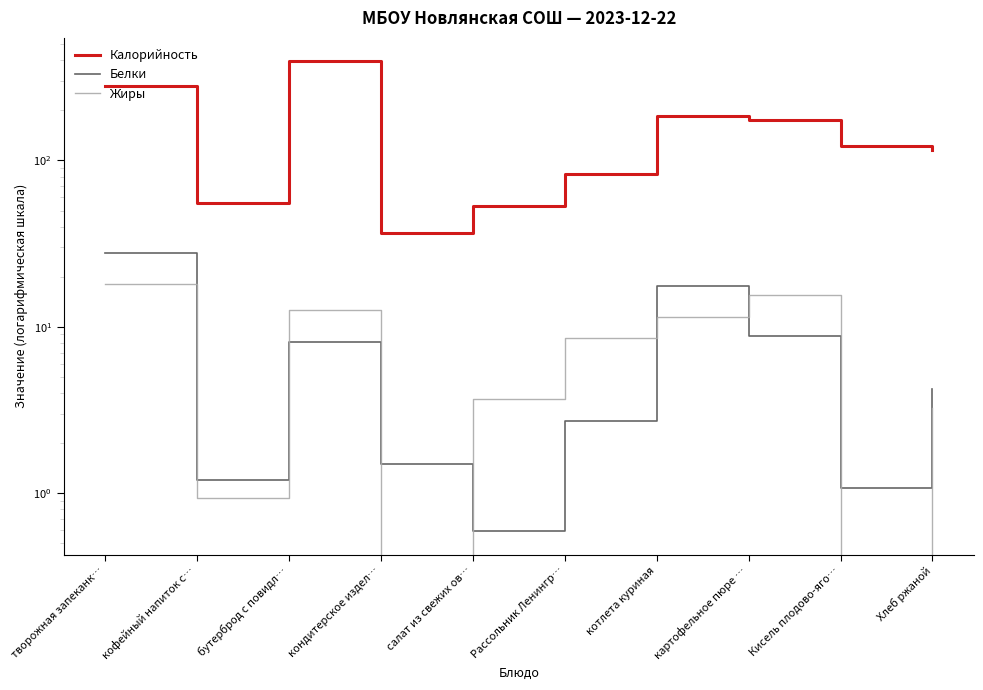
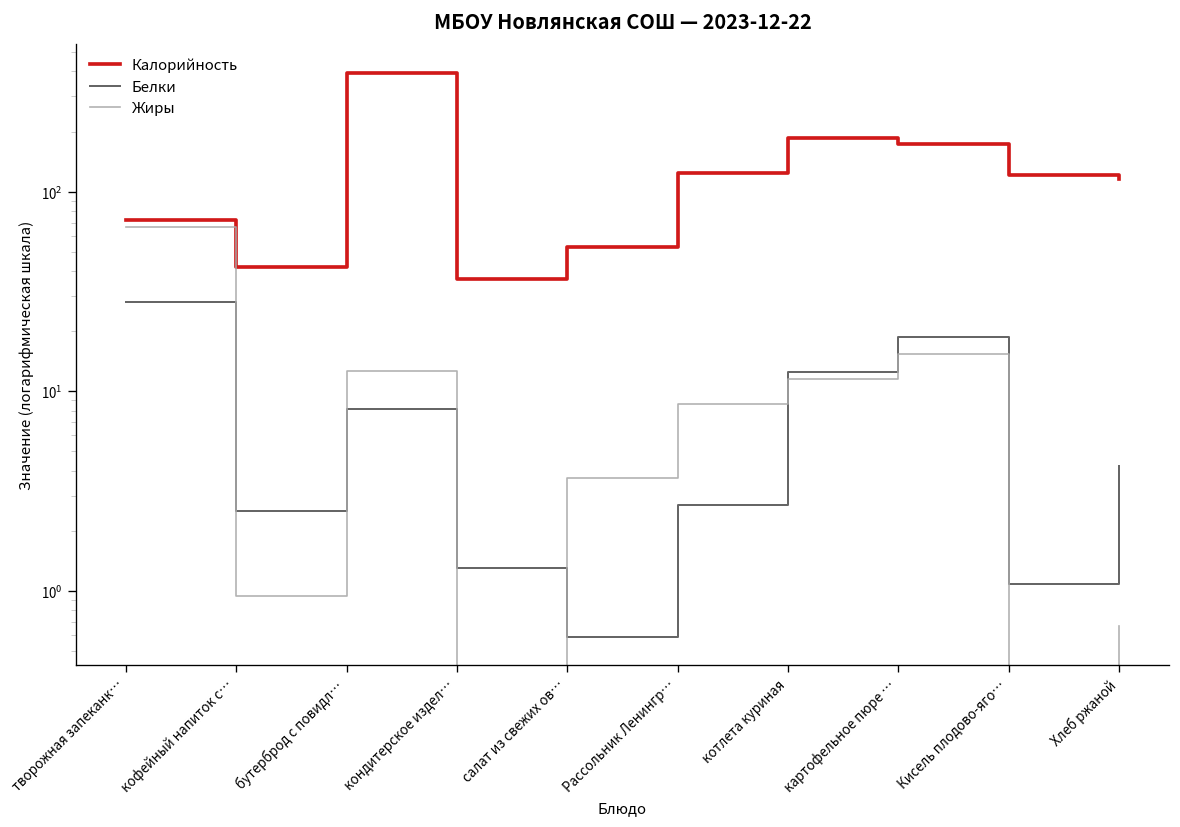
Калорийность, творожная запеканк…: 280 -> 70
Жиры, творожная запеканк…: 18 -> 66
Калорийность, кофейный напиток с…: 55 -> 42
Белки, кофейный напиток с…: 1.2 -> 2.5
Белки, кондитерское издел…: 1.5 -> 1.3
Калорийность, Рассольник Ленингр…: 80 -> 120
Белки, котлета куриная: 18 -> 12
Белки, картофельное пюре …: 9 -> 19
Жиры, Хлеб ржаной: 3.3 -> 0.67
